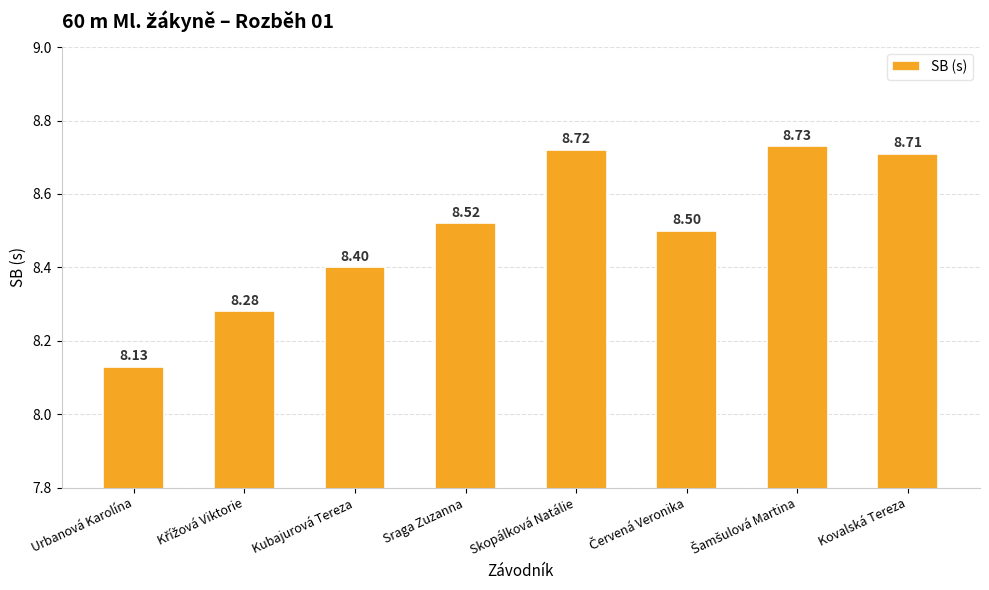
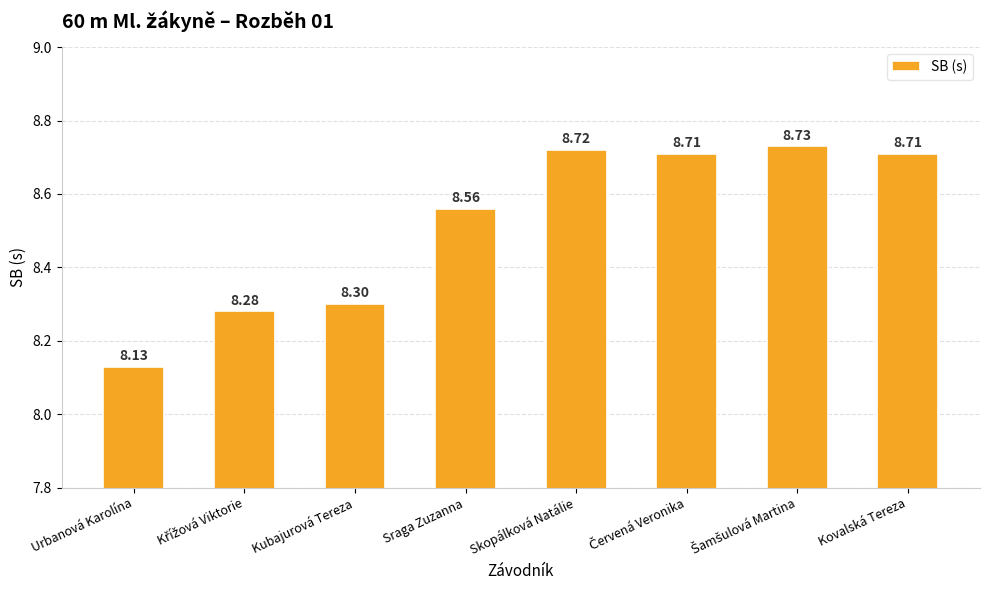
Kubajurová Tereza: 8.40 -> 8.30
Sraga Zuzanna: 8.52 -> 8.56
Červená Veronika: 8.50 -> 8.71
